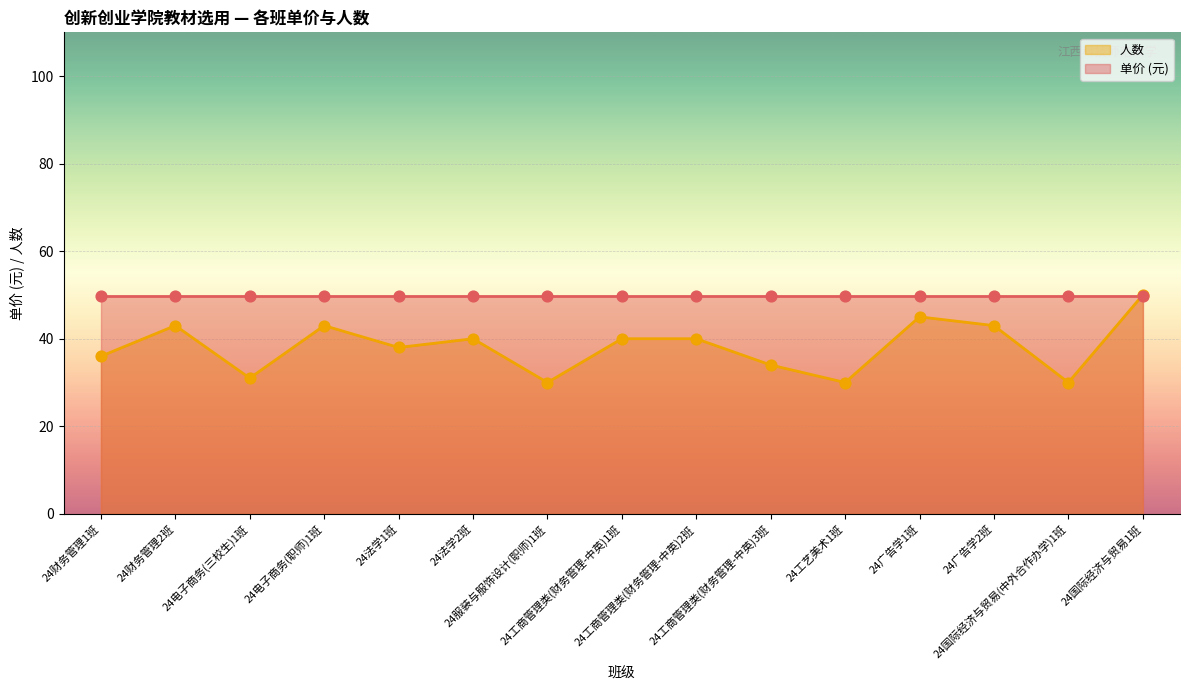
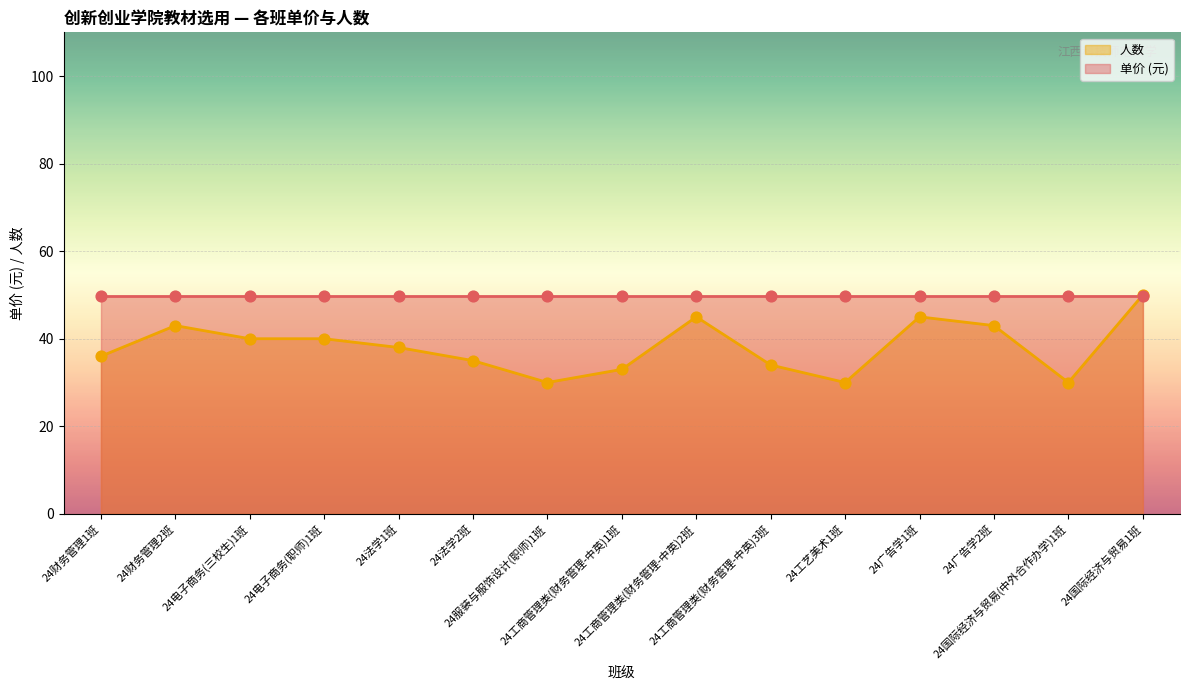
人数, 24电子商务(三校生)1班: 31 -> 40
人数, 24电子商务(职师)1班: 43 -> 40
人数, 24法学2班: 40 -> 35
人数, 24工商管理类(财务管理-中英)1班: 40 -> 33
人数, 24工商管理类(财务管理-中英)2班: 40 -> 45
